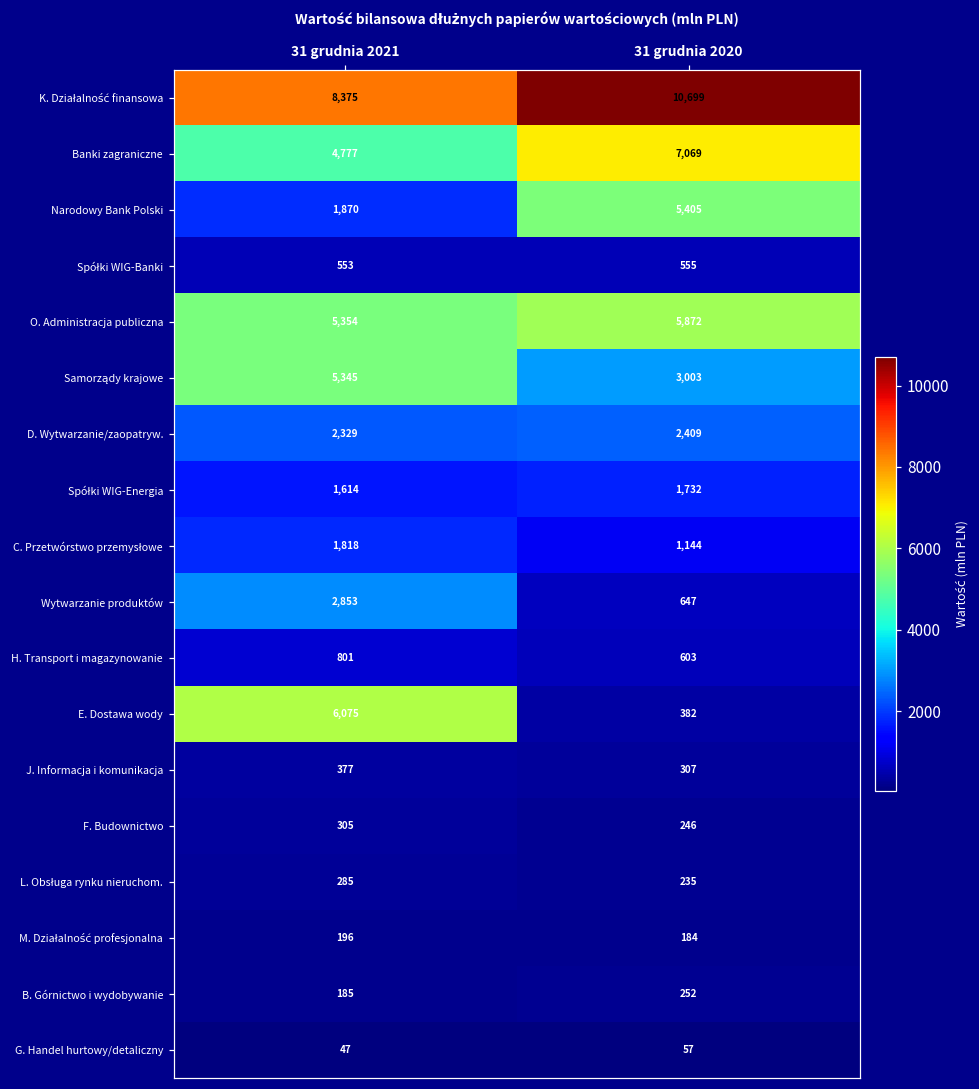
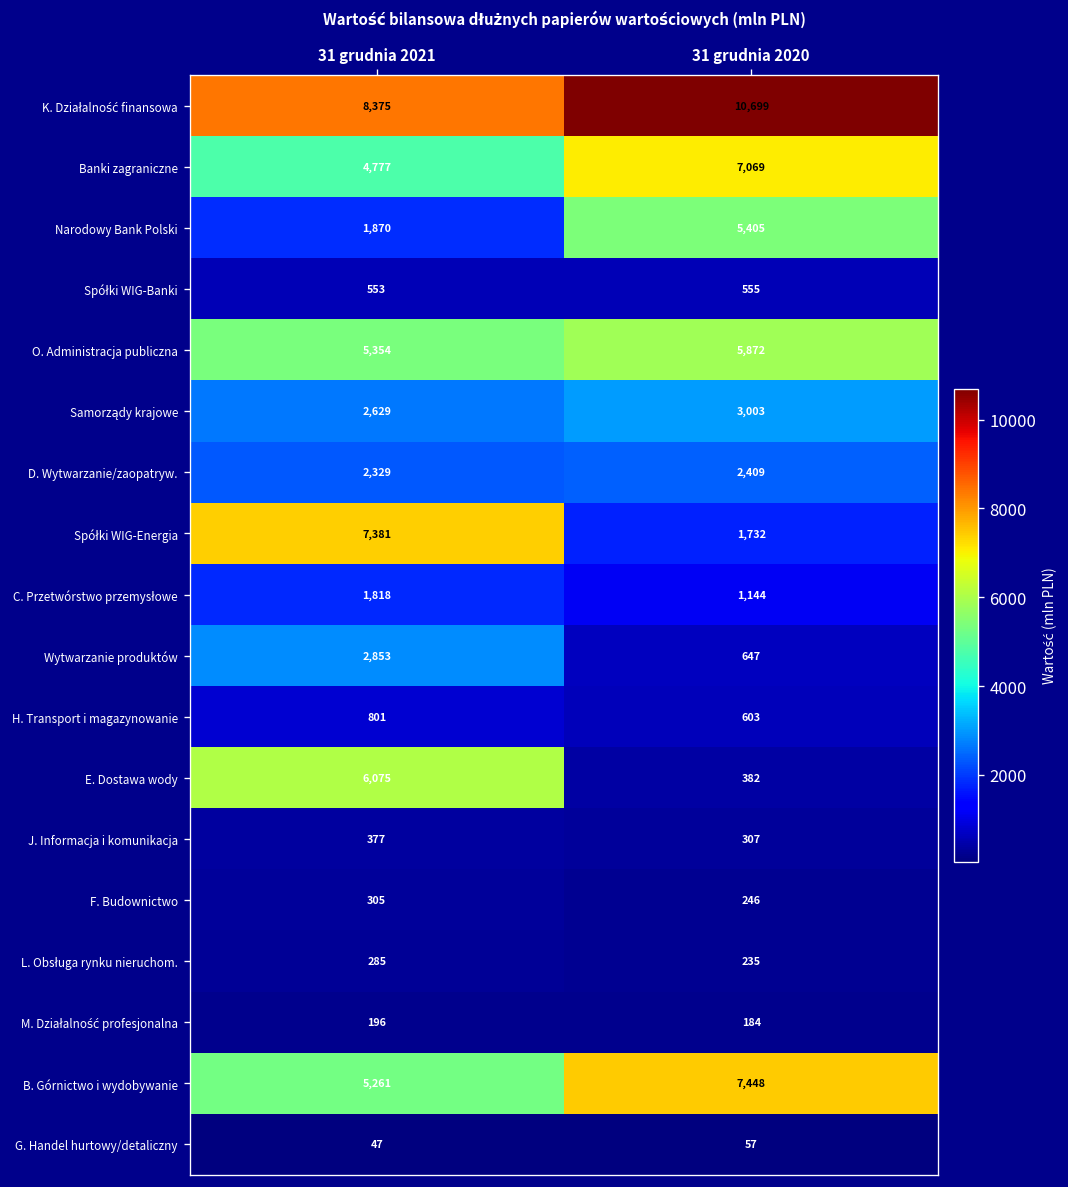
Samorządy krajowe, 31 grudnia 2021: 5,345 -> 2,629
Spółki WIG-Energia, 31 grudnia 2021: 1,614 -> 7,381
B. Górnictwo i wydobywanie, 31 grudnia 2021: 185 -> 5,261
B. Górnictwo i wydobywanie, 31 grudnia 2020: 252 -> 7,448
